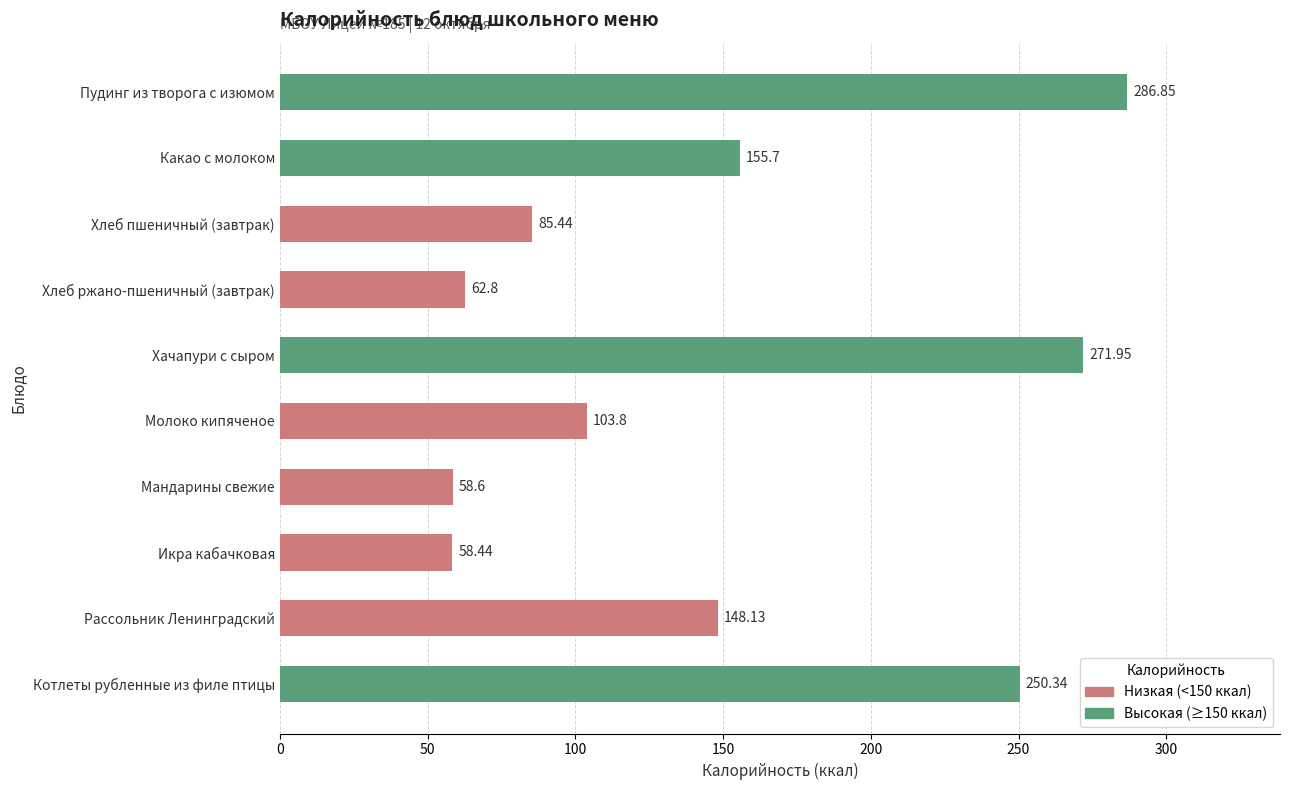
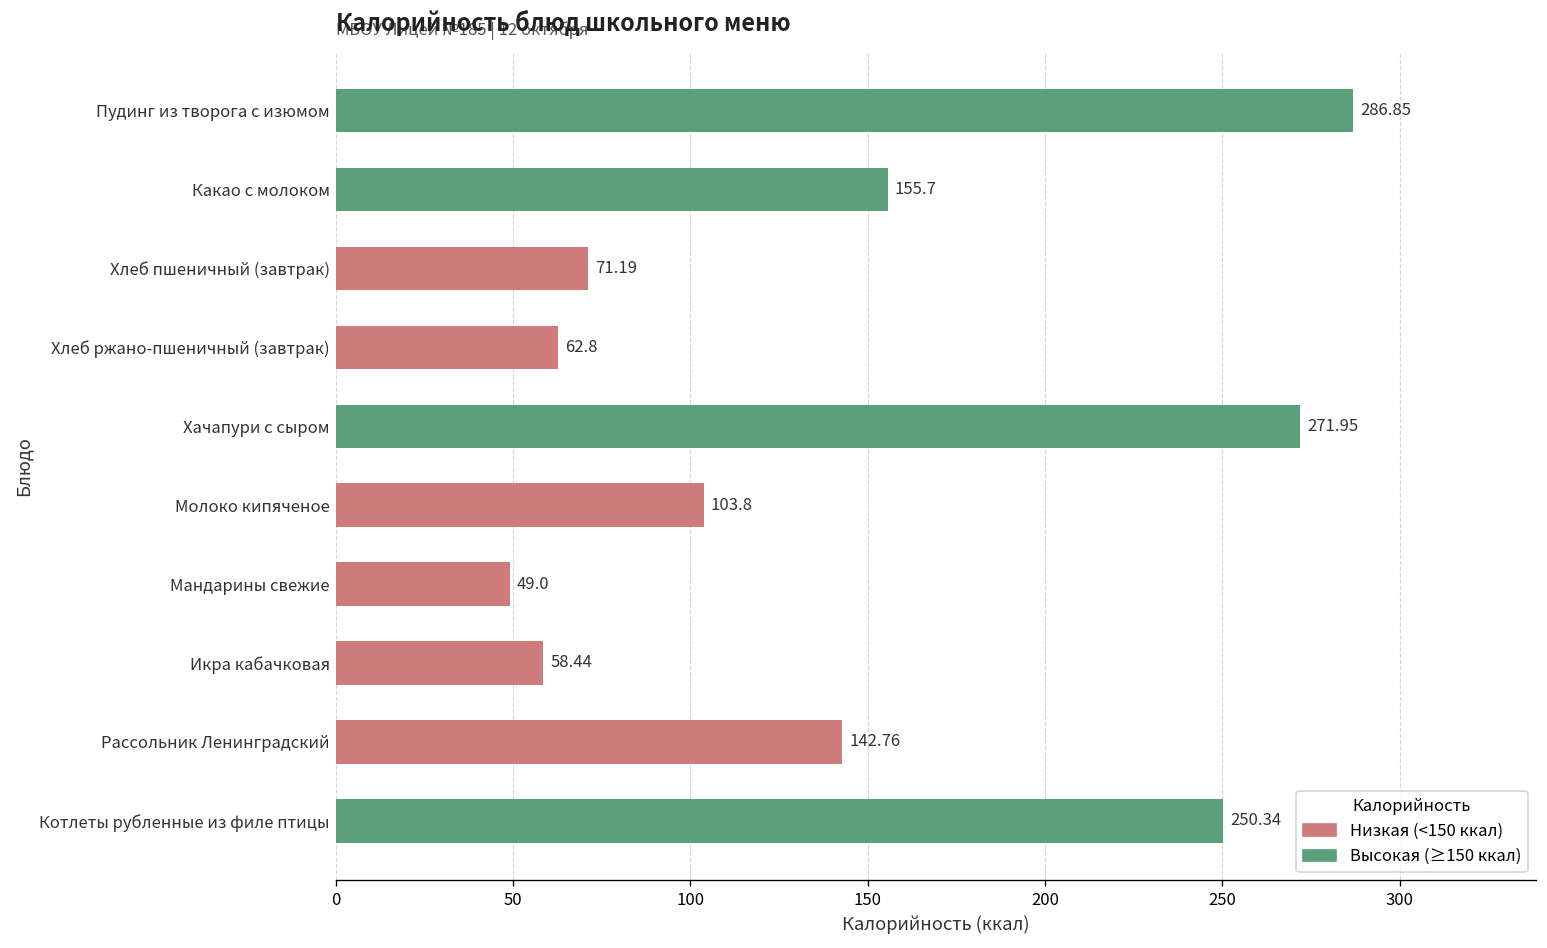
Хлеб пшеничный (завтрак): 85.44 -> 71.19
Мандарины свежие: 58.6 -> 49.0
Рассольник Ленинградский: 148.13 -> 142.76
